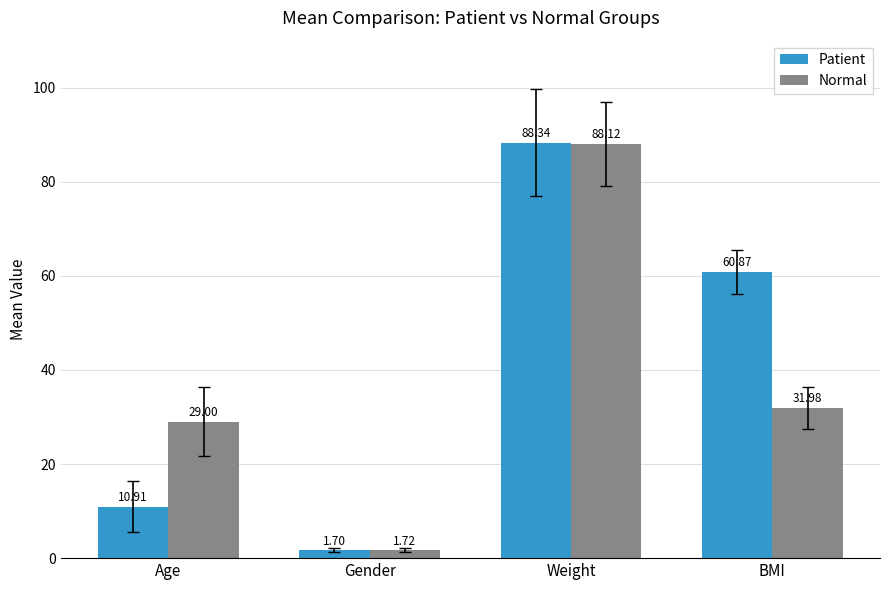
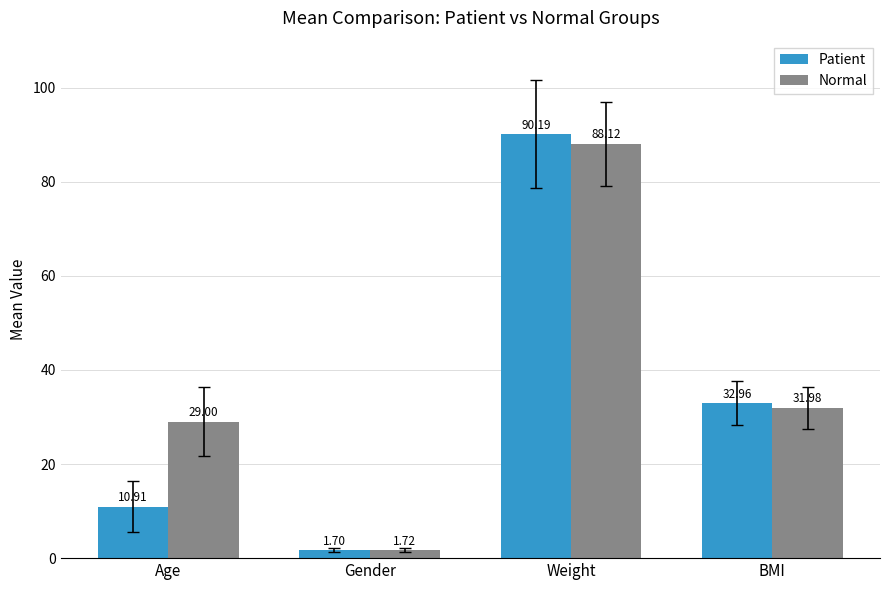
Patient, Weight: 88.34 -> 90.19
Patient, BMI: 60.87 -> 32.96
